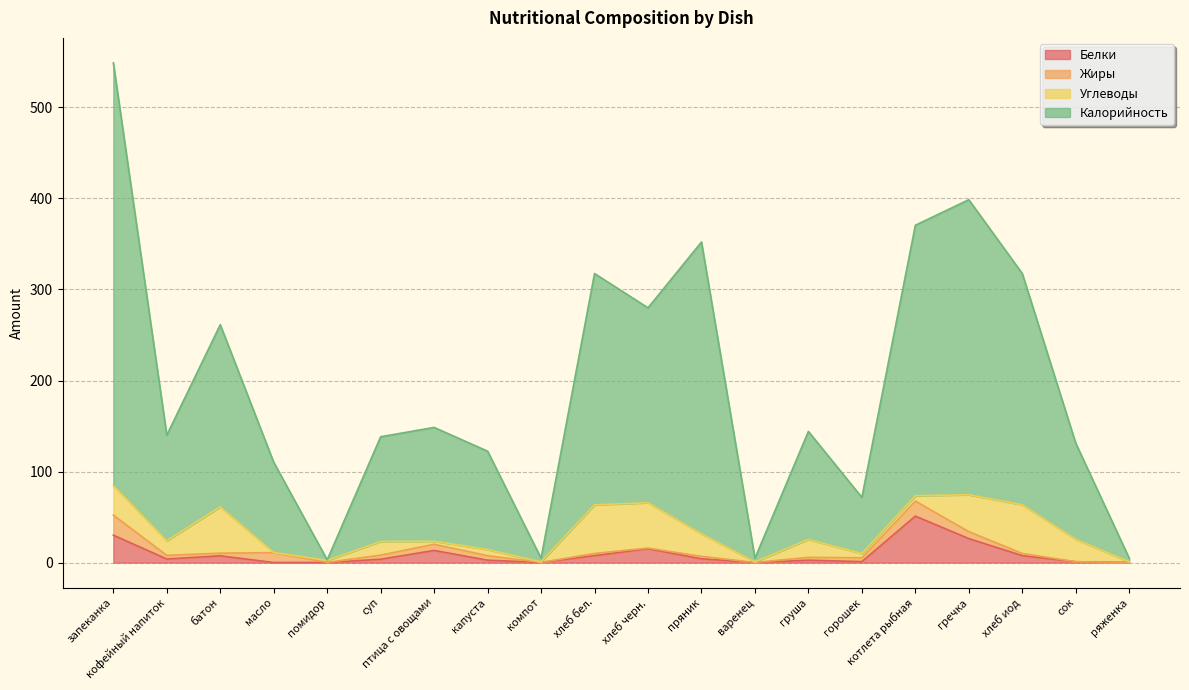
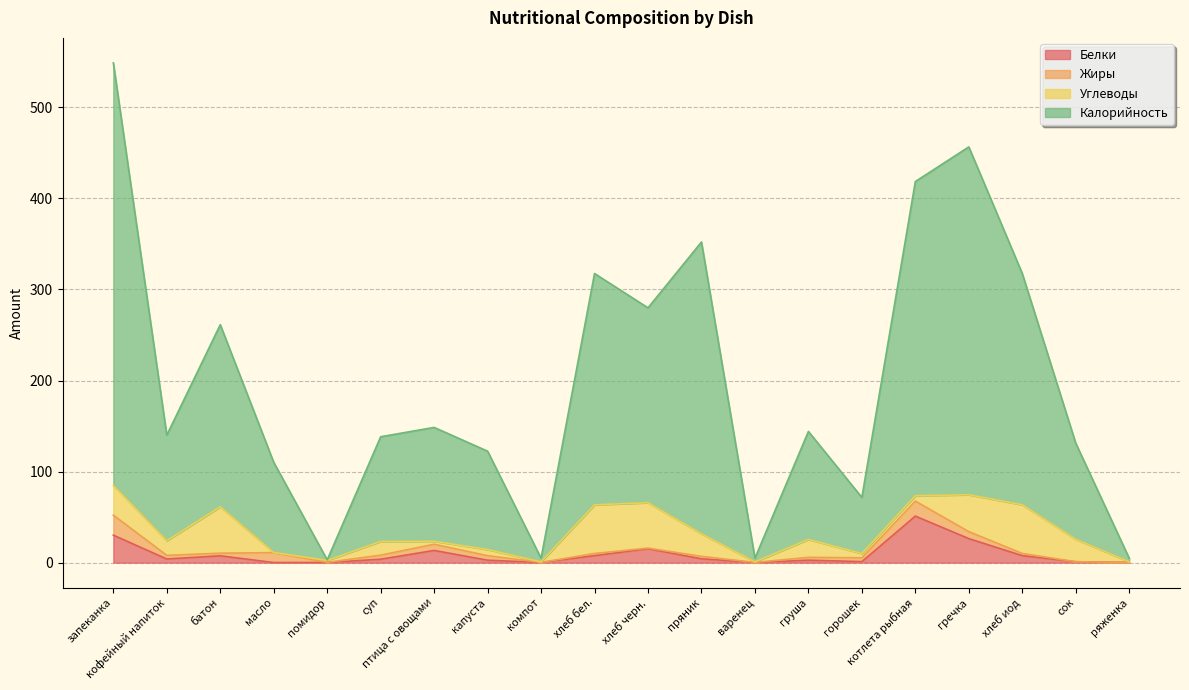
Калорийность, котлета рыбная: 300 -> 350
Калорийность, гречка: 320 -> 380
